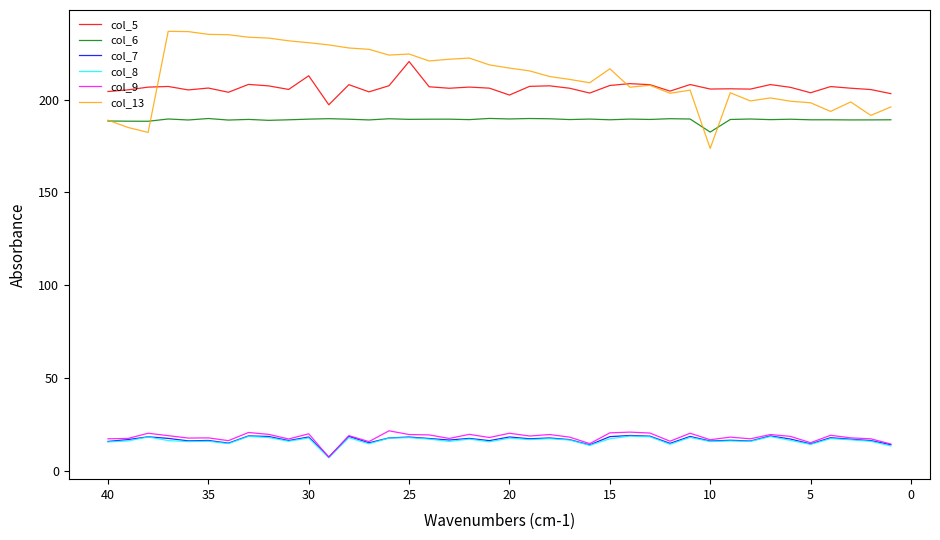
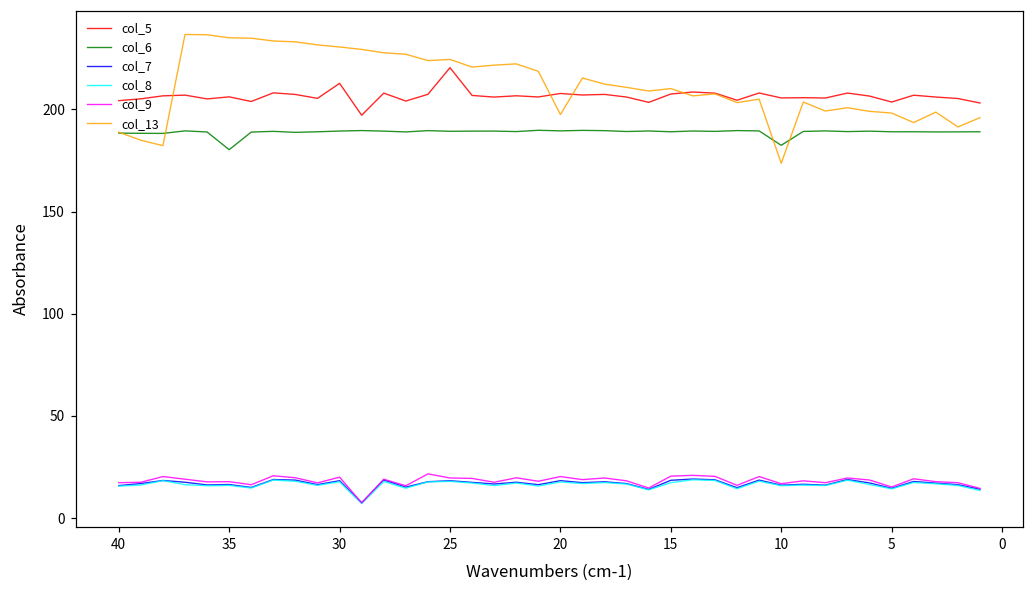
col_6, 35: 190 -> 180
col_5, 20: 202 -> 208
col_13, 20: 217 -> 198
col_13, 15: 217 -> 210
